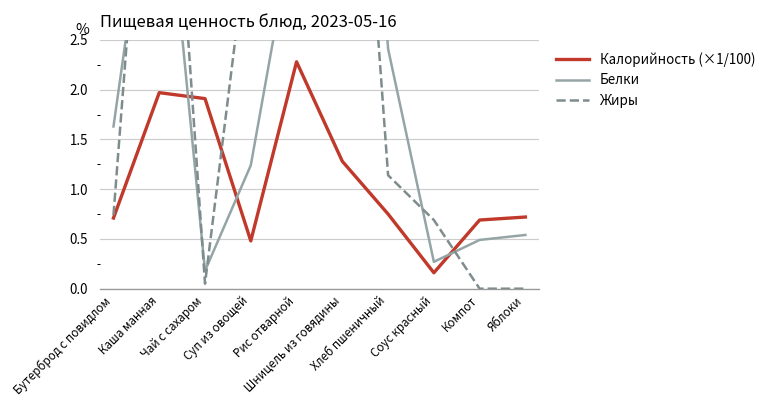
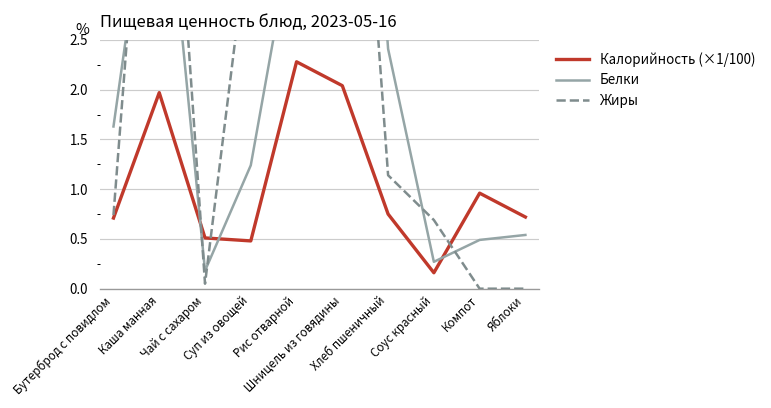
Калорийность (×1/100), Чай с сахаром: 1.9 -> 0.5
Калорийность (×1/100), Шницель из говядины: 1.3 -> 2.0
Калорийность (×1/100), Компот: 0.7 -> 1.0
